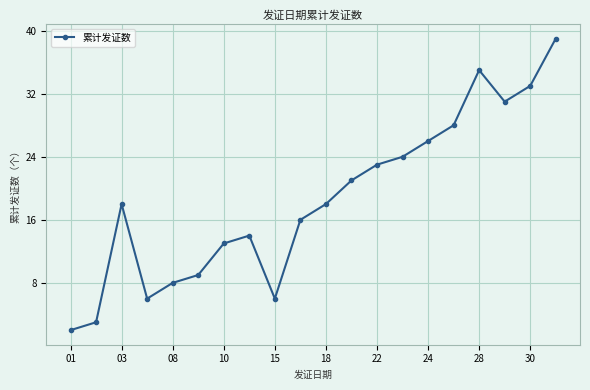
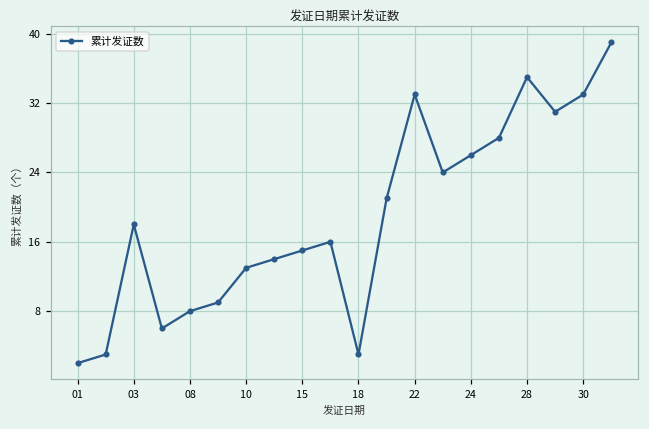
15: 6 -> 15
18: 18 -> 3
22: 23 -> 33
